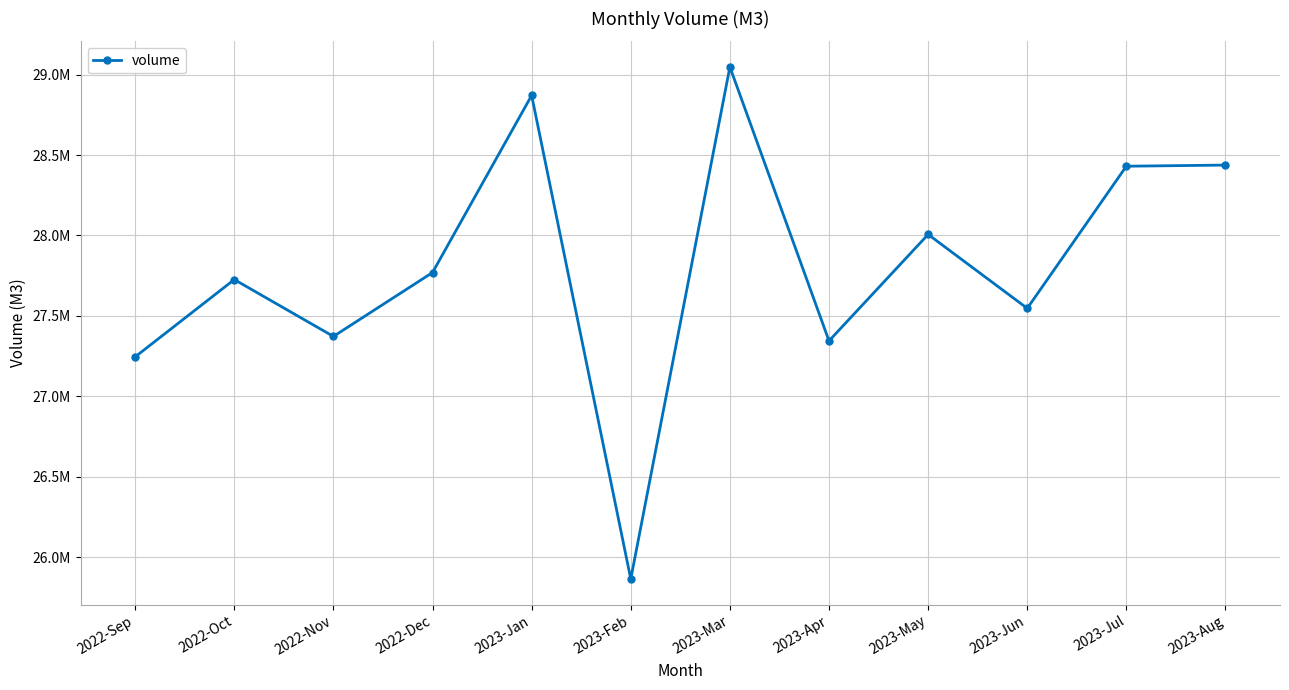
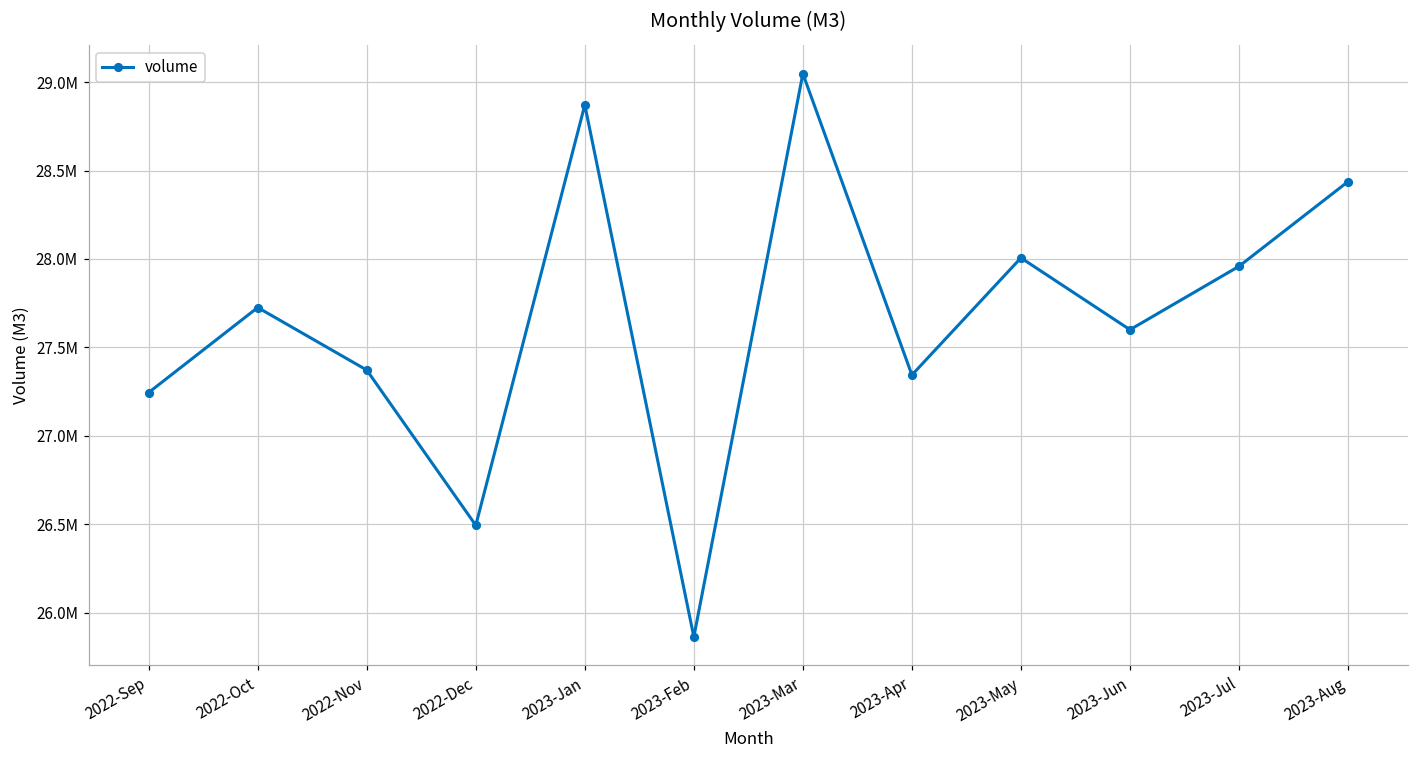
2022-Dec: 27770000 -> 26500000
2023-Jun: 27550000 -> 27600000
2023-Jul: 28430000 -> 27960000
